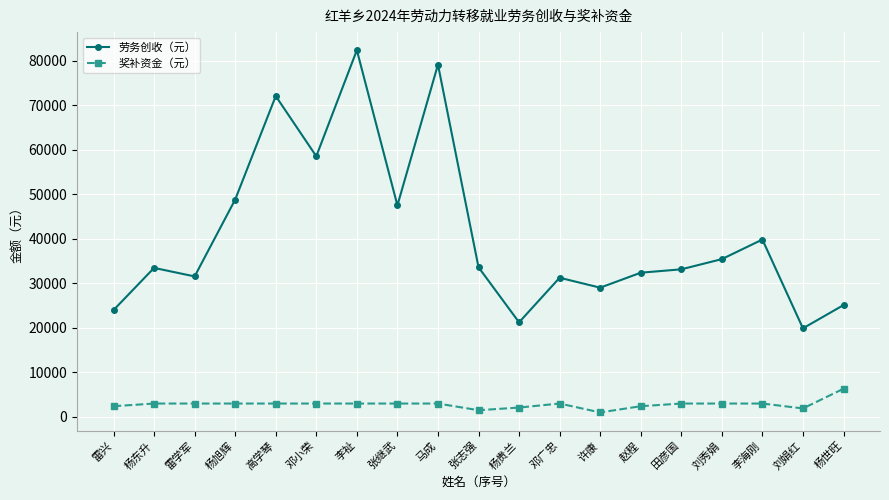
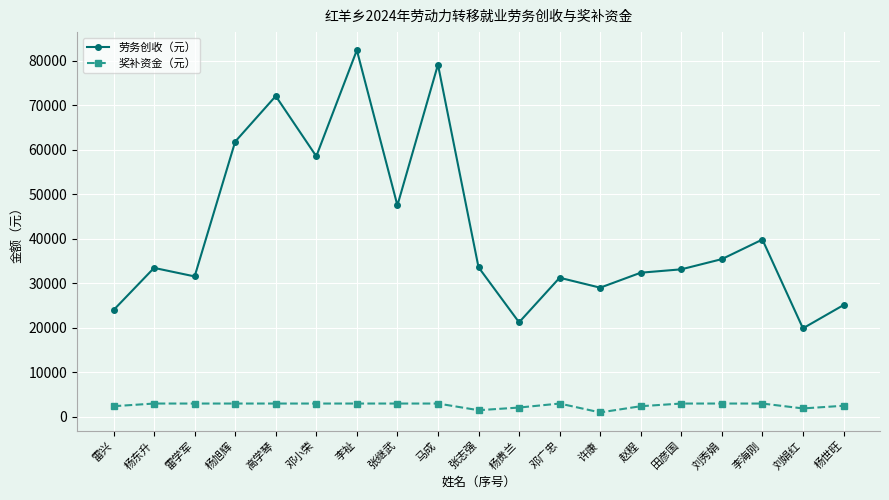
劳务创收（元）, 杨旭辉: 49000 -> 62000
奖补资金（元）, 杨世旺: 6000 -> 3000
